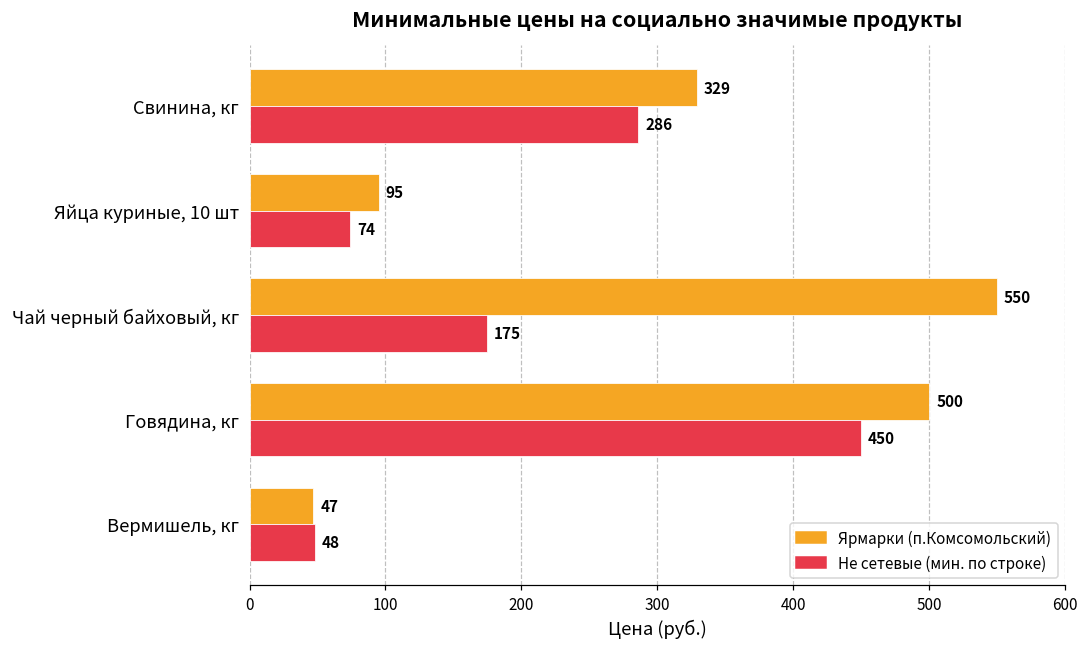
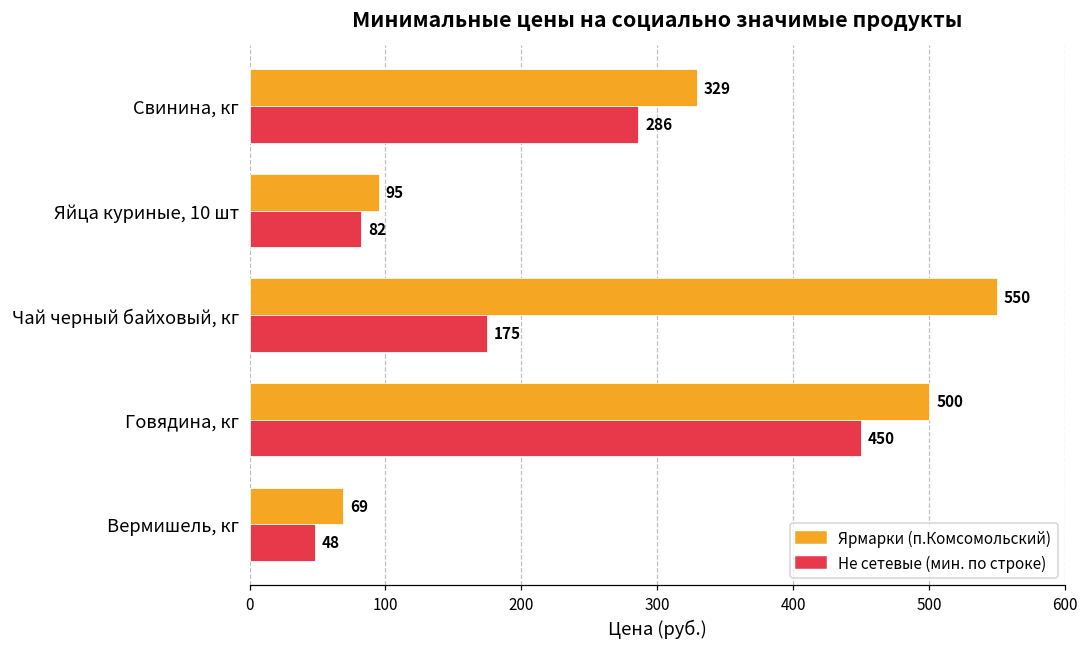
Не сетевые (мин. по строке), Яйца куриные, 10 шт: 74 -> 82
Ярмарки (п.Комсомольский), Вермишель, кг: 47 -> 69
